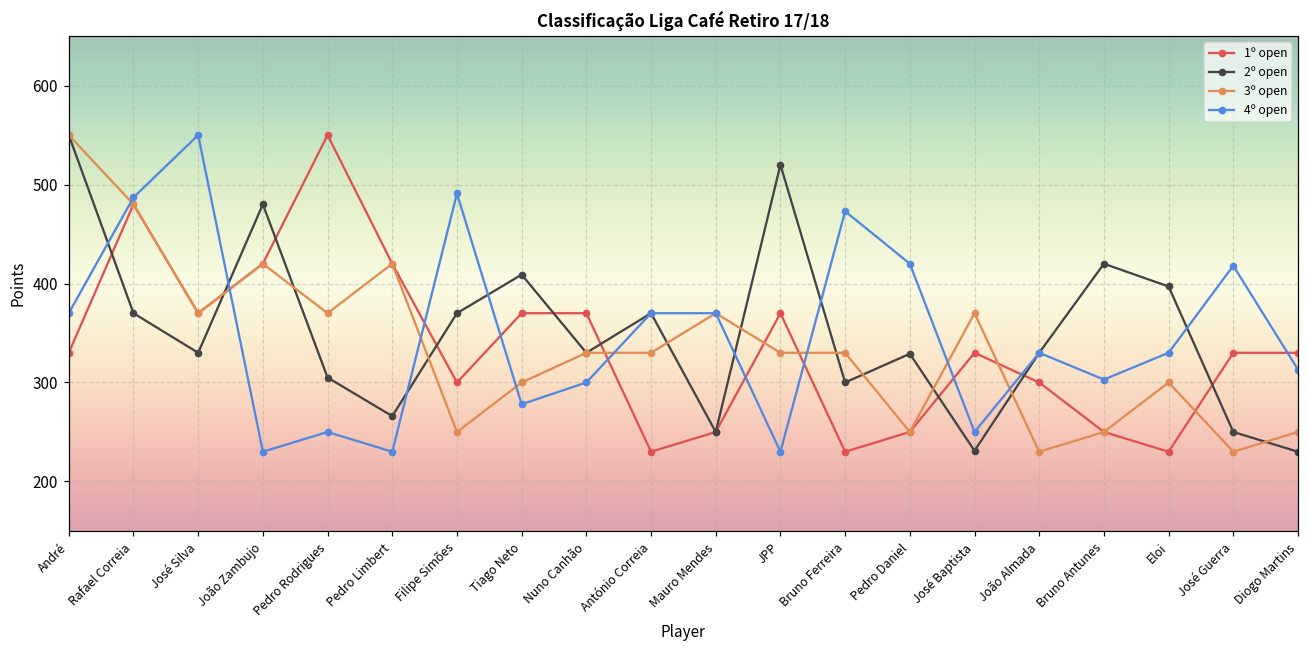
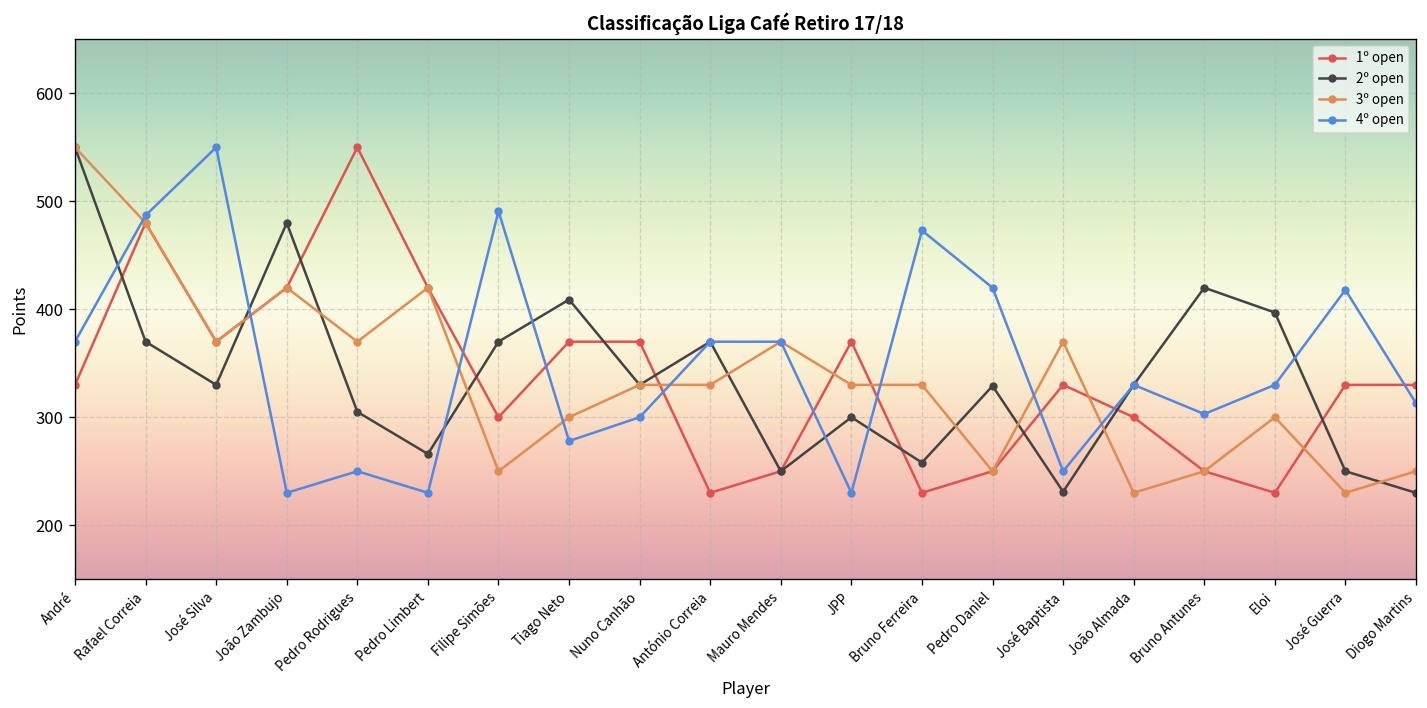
2º open, JPP: 520 -> 300
2º open, Bruno Ferreira: 300 -> 260
